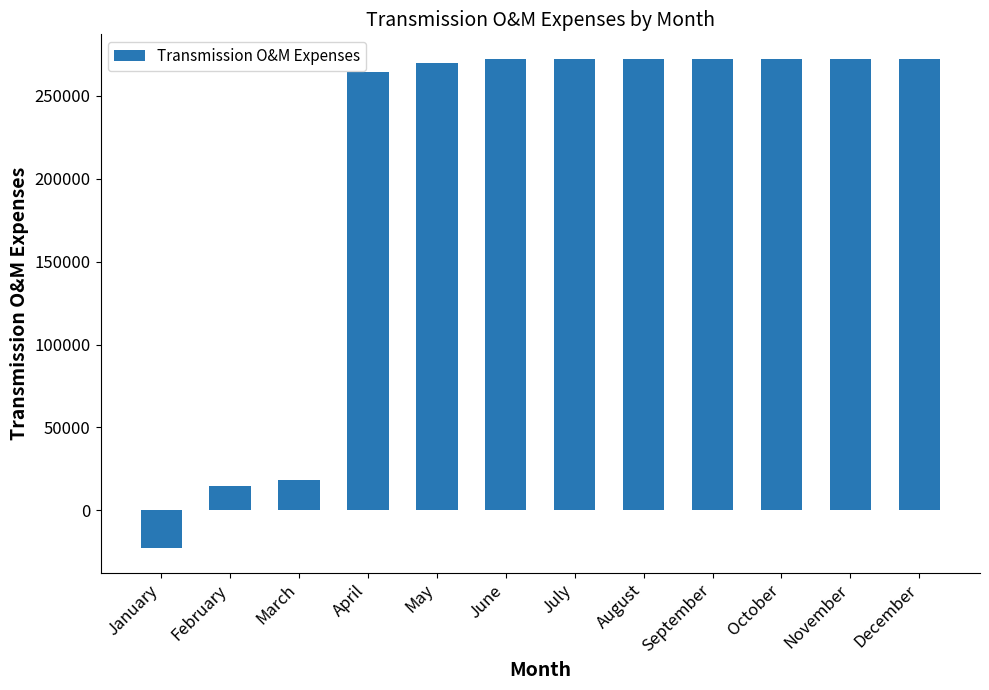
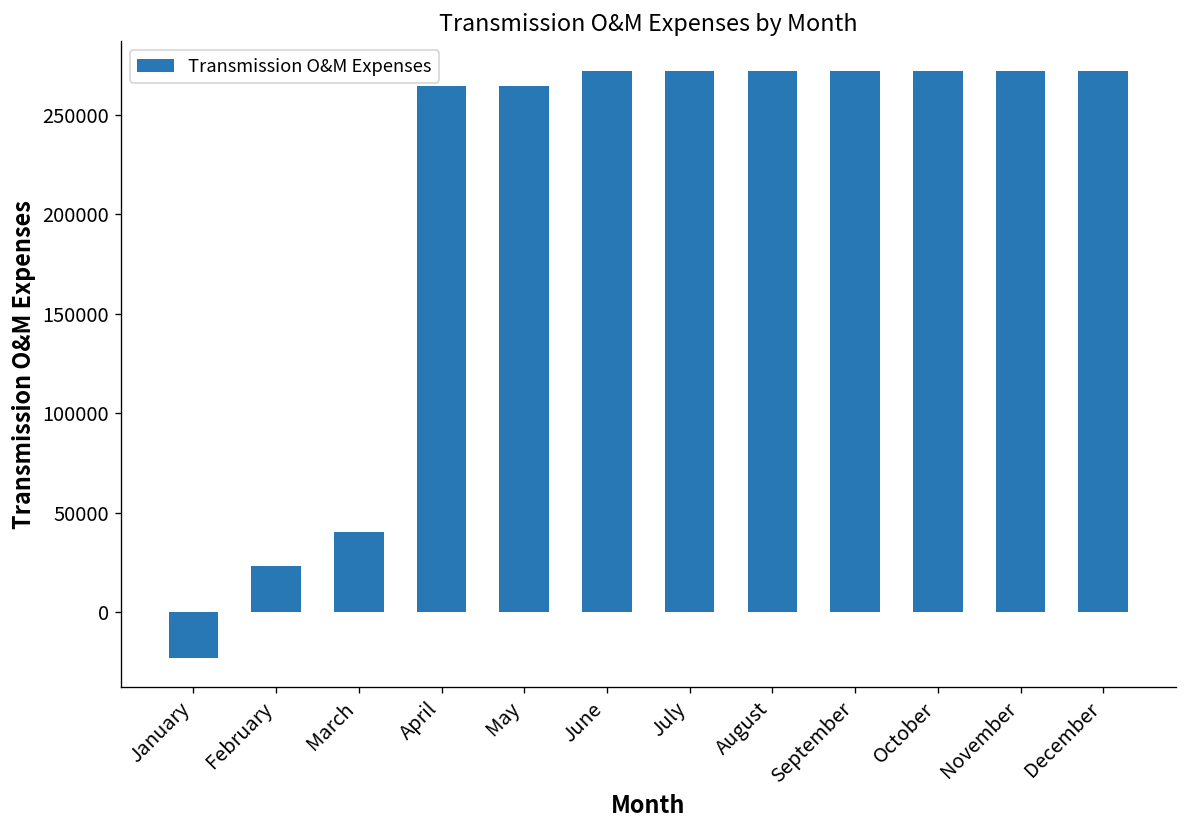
February: 15000 -> 23000
March: 18000 -> 40000
May: 270000 -> 264000
